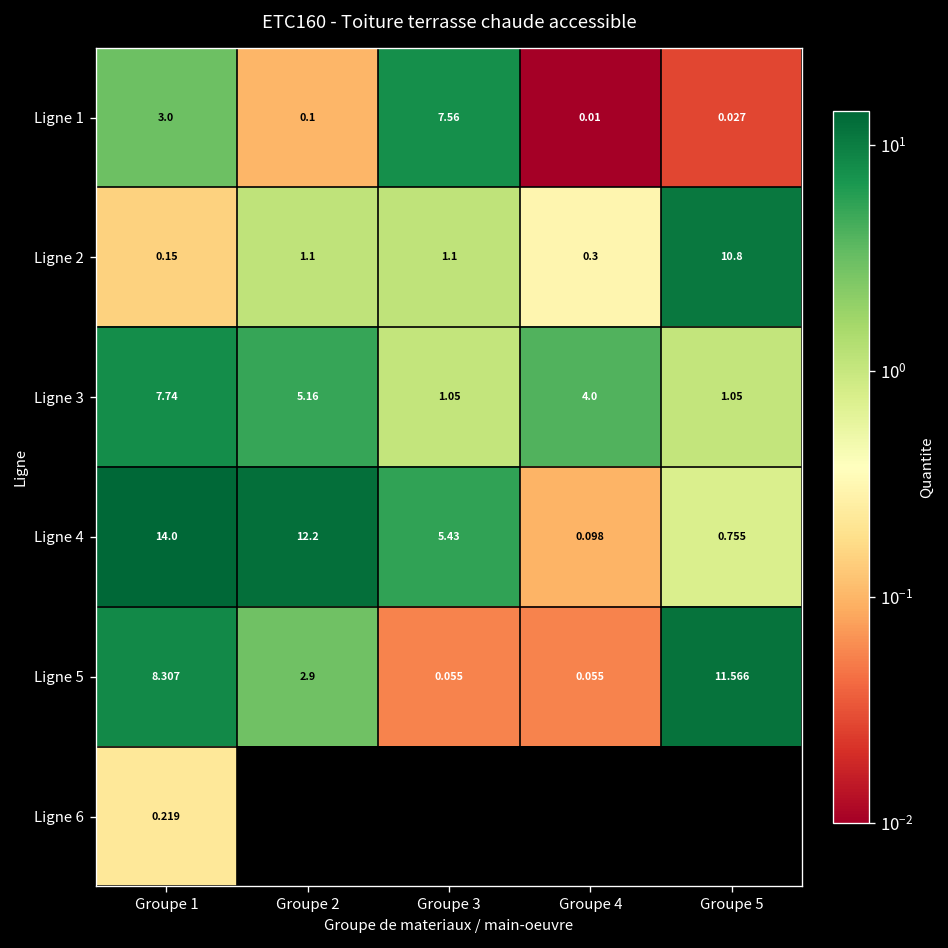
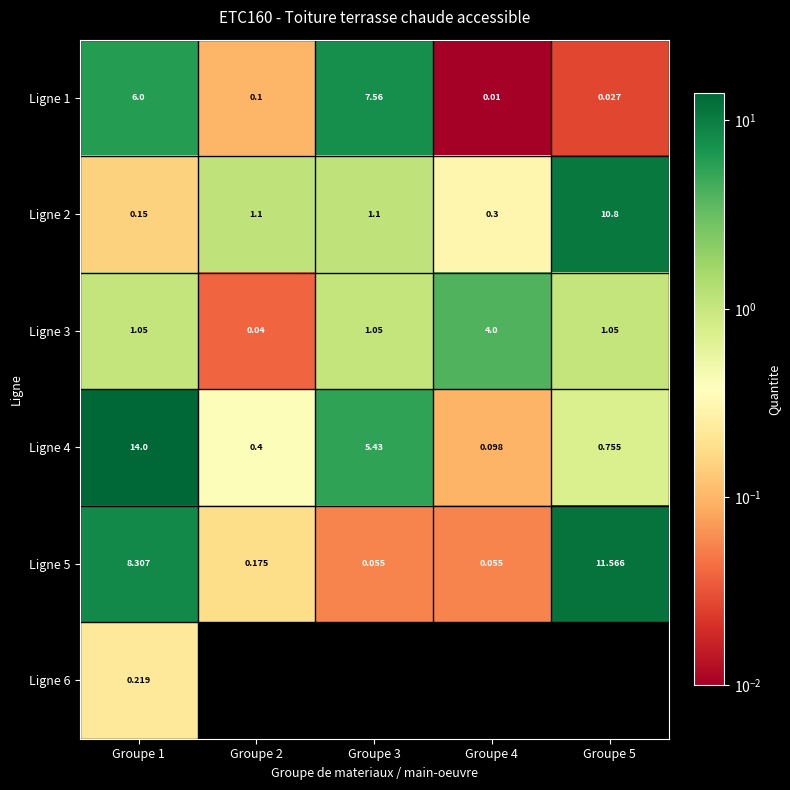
Ligne 1, Groupe 1: 3.0 -> 6.0
Ligne 3, Groupe 1: 7.74 -> 1.05
Ligne 3, Groupe 2: 5.16 -> 0.04
Ligne 4, Groupe 2: 12.2 -> 0.4
Ligne 5, Groupe 2: 2.9 -> 0.175
